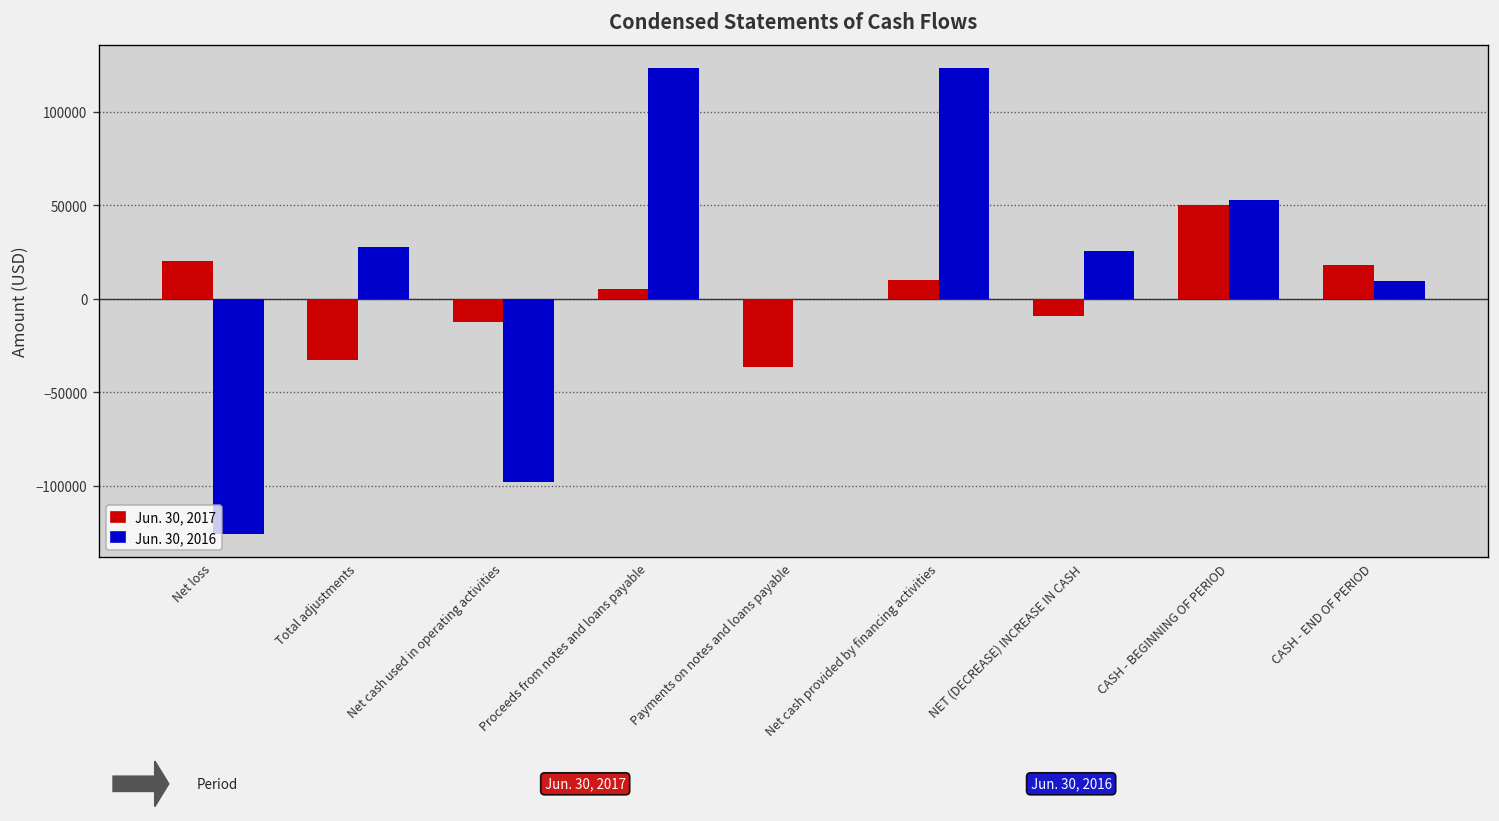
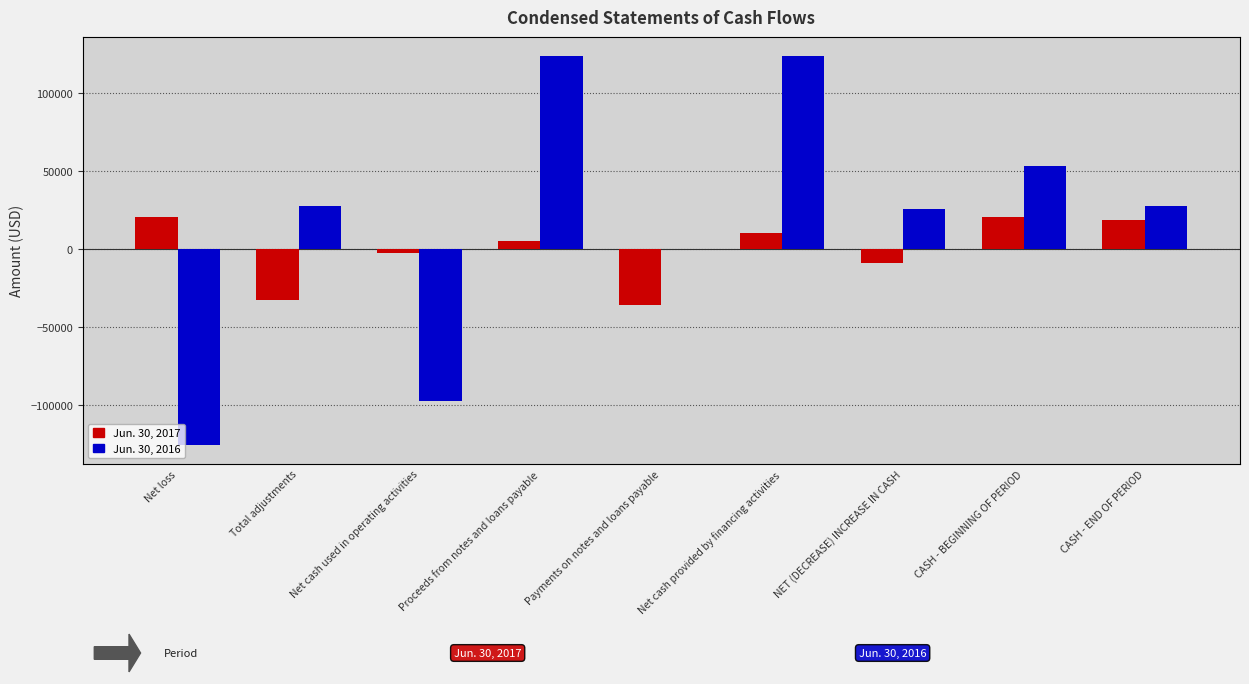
Jun. 30, 2017, Net cash used in operating activities: -12000 -> -3000
Jun. 30, 2017, CASH - BEGINNING OF PERIOD: 50000 -> 21000
Jun. 30, 2016, CASH - END OF PERIOD: 10000 -> 28000
